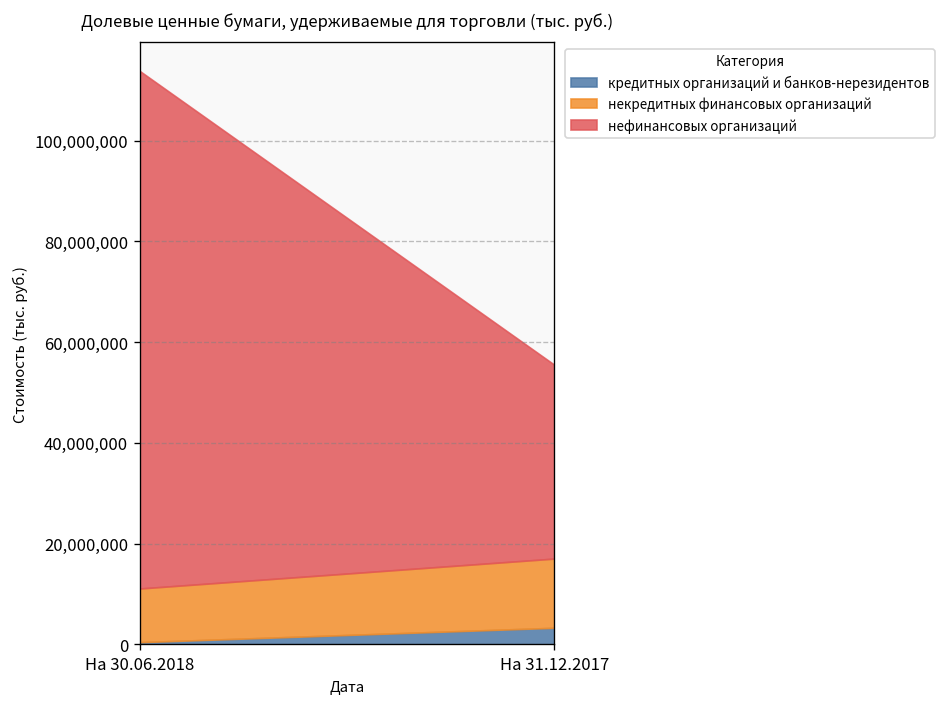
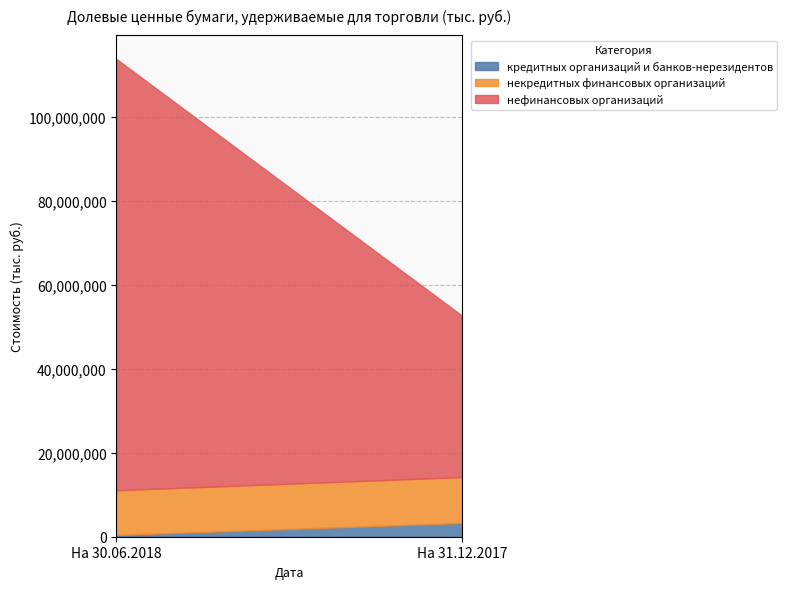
некредитных финансовых организаций, На 31.12.2017: 14,000,000 -> 11,000,000
